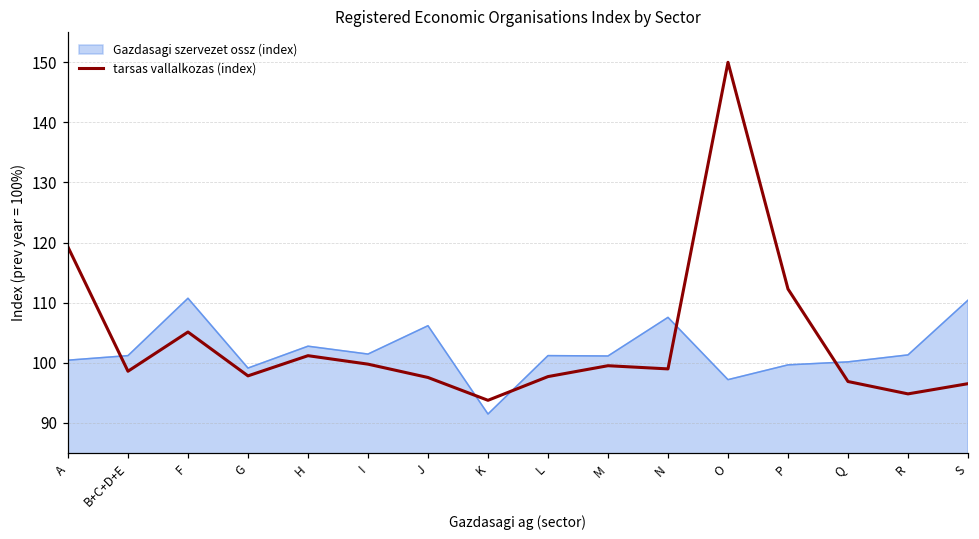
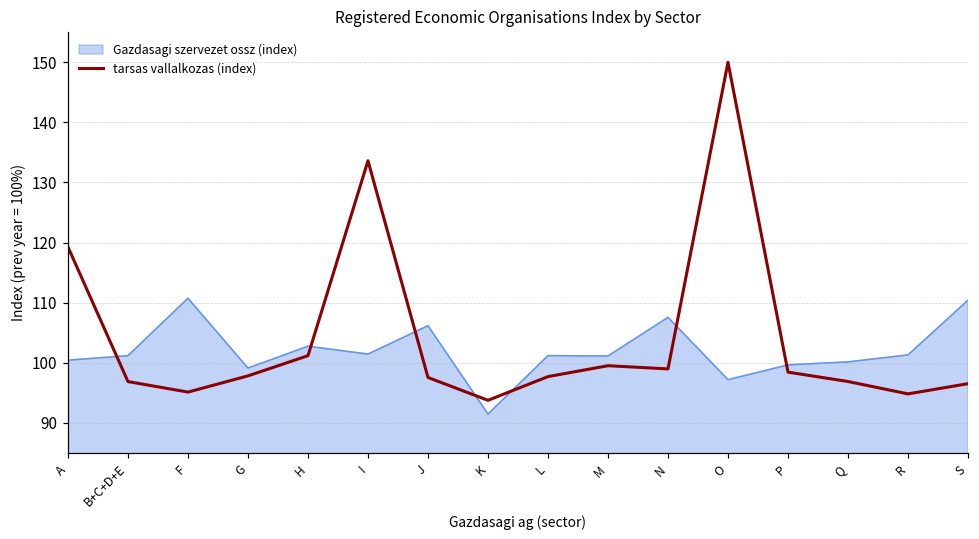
tarsas vallalkozas (index), B+C+D+E: 99 -> 97
tarsas vallalkozas (index), F: 105 -> 95
tarsas vallalkozas (index), I: 100 -> 134
tarsas vallalkozas (index), P: 112 -> 98
